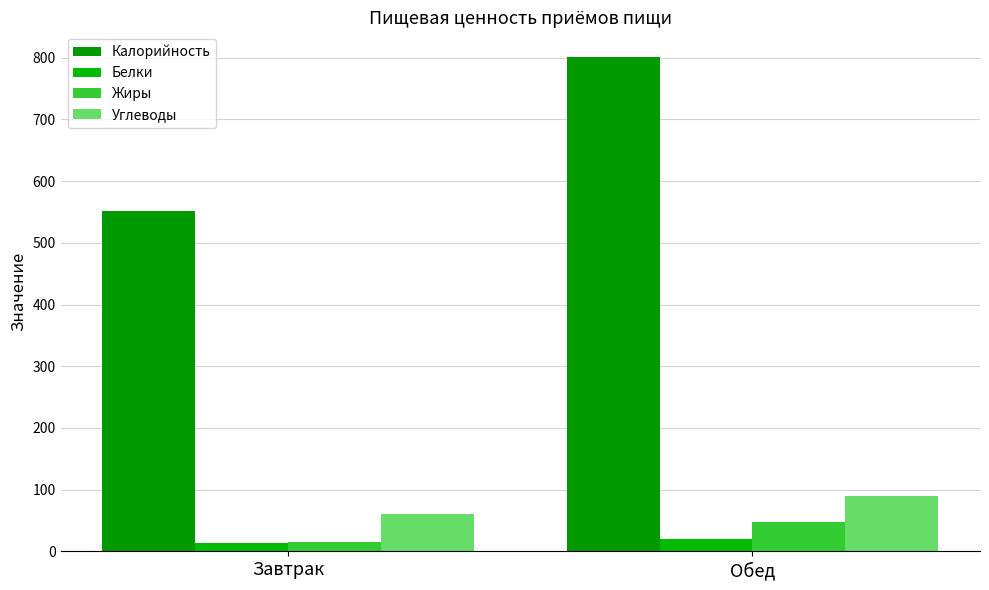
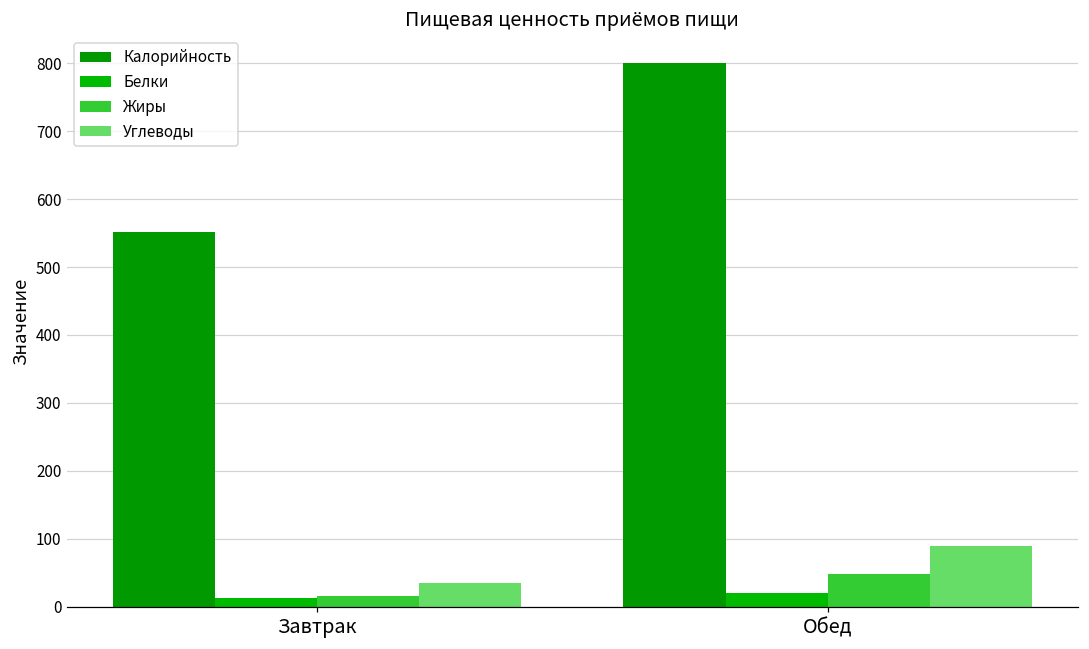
Углеводы, Завтрак: 60 -> 30
